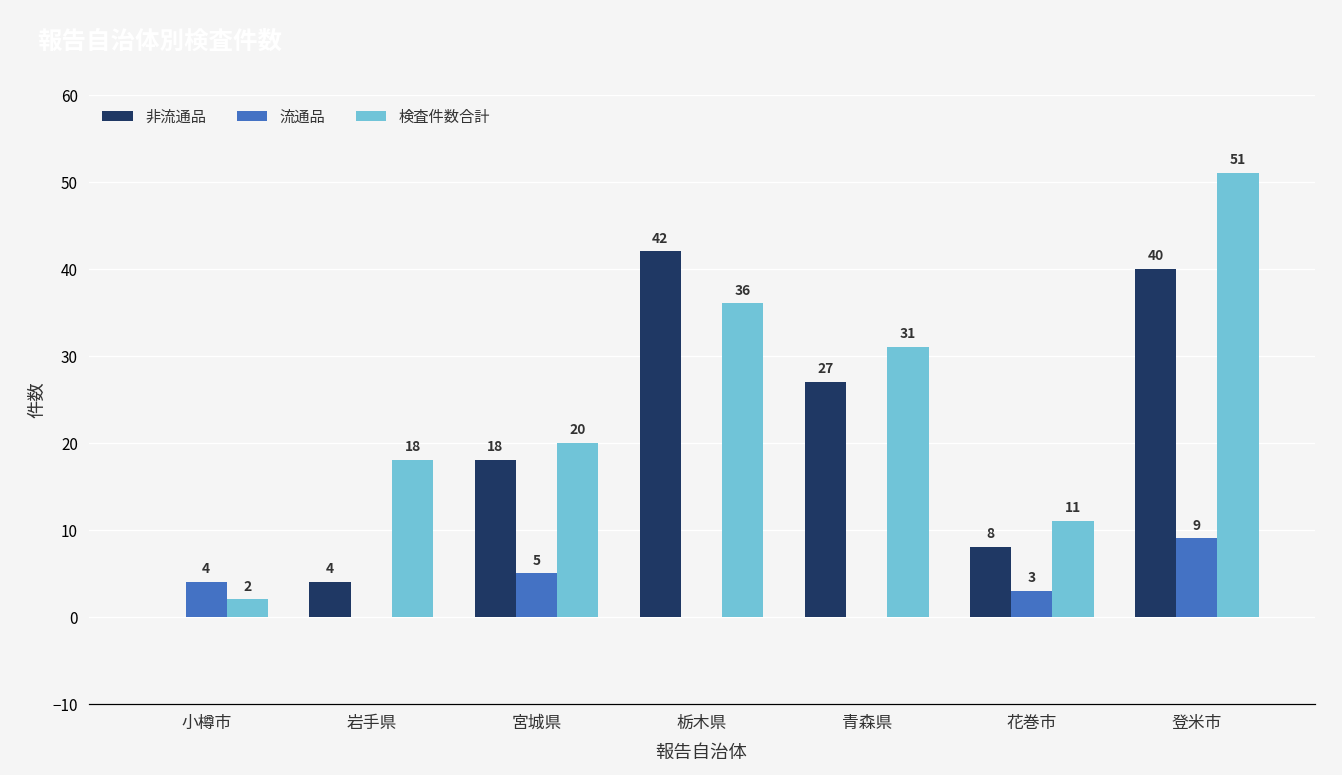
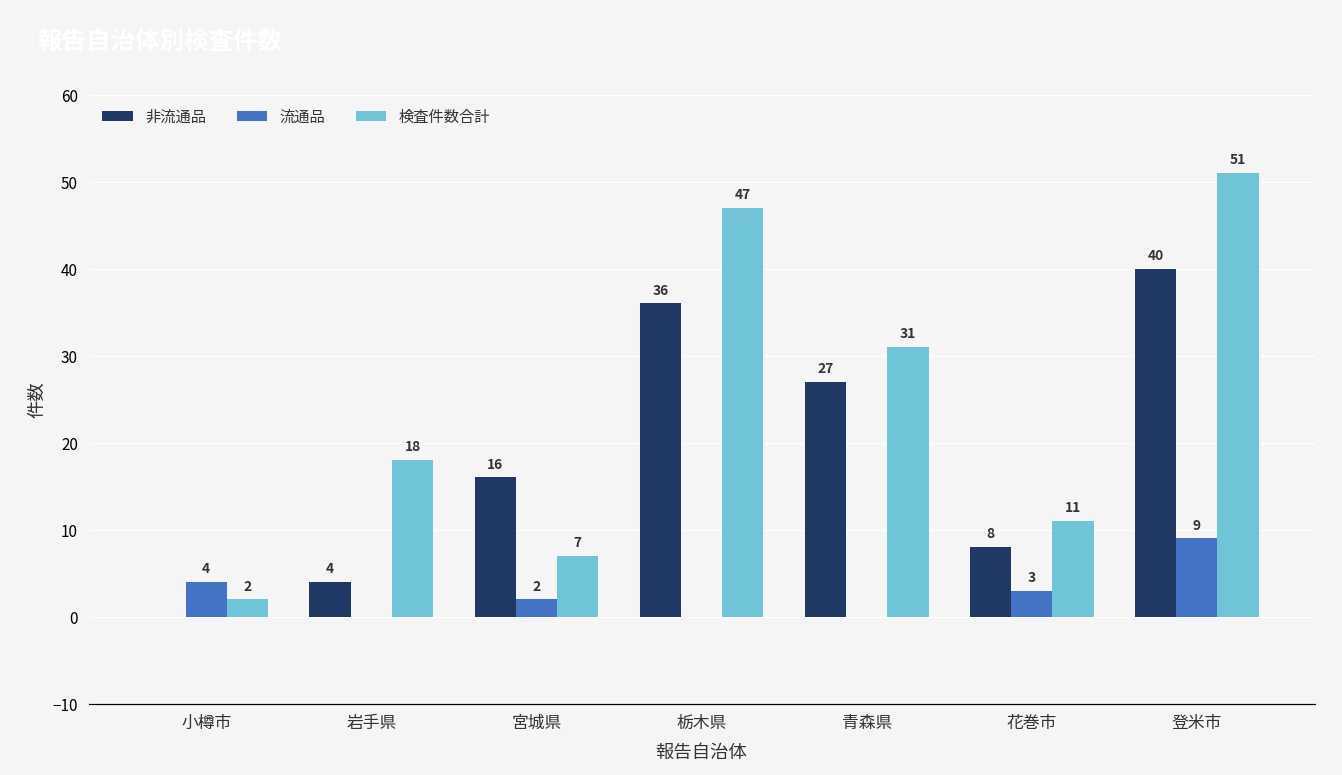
非流通品, 宮城県: 18 -> 16
流通品, 宮城県: 5 -> 2
検査件数合計, 宮城県: 20 -> 7
非流通品, 栃木県: 42 -> 36
検査件数合計, 栃木県: 36 -> 47
